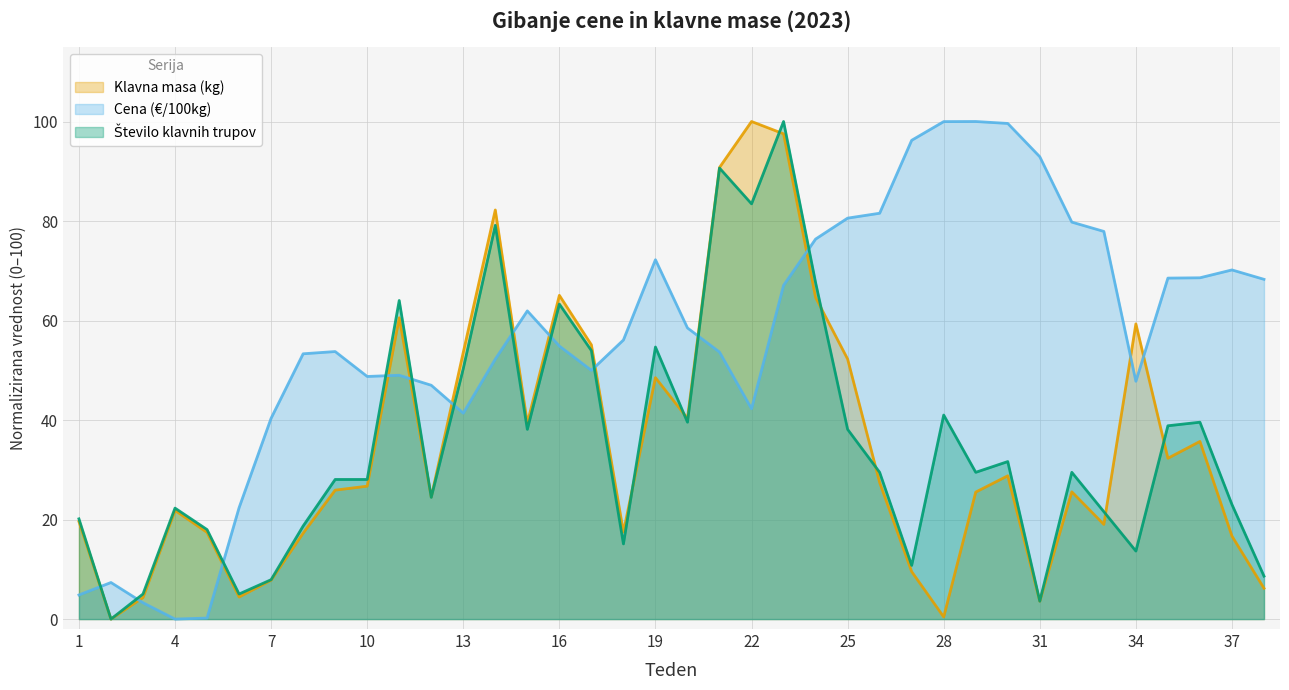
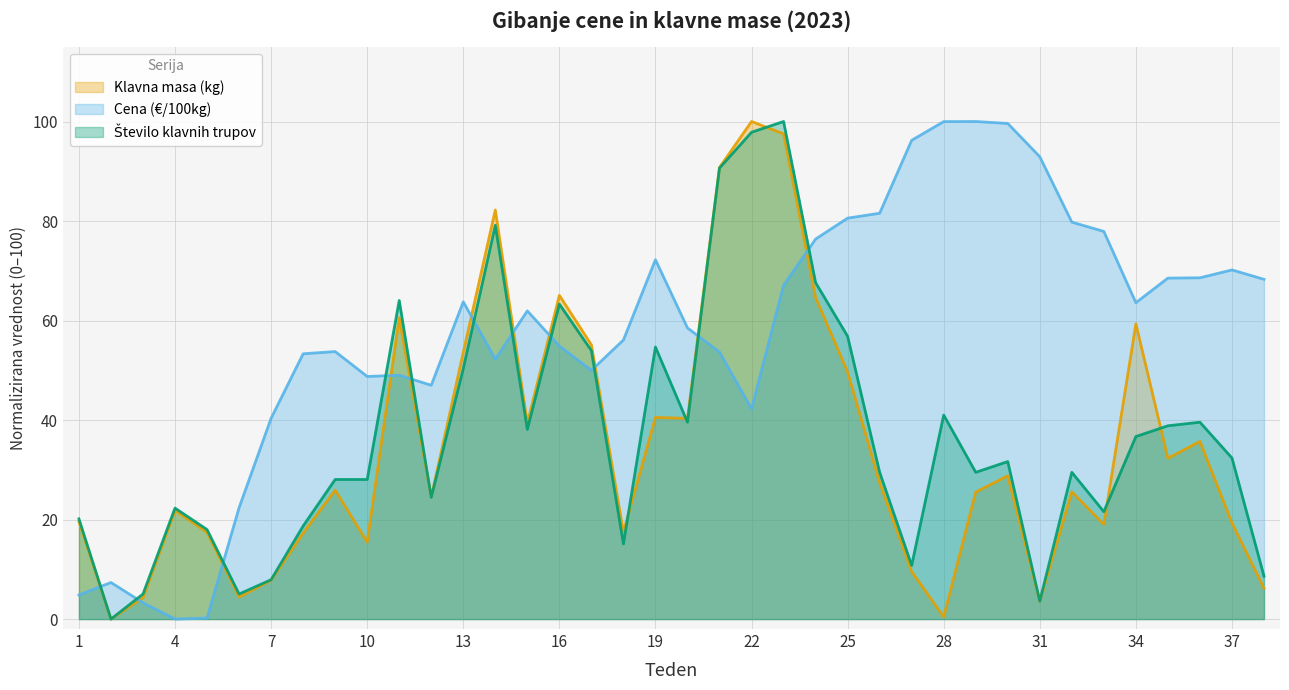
Klavna masa (kg), 10: 27 -> 15
Cena (€/100kg), 13: 41 -> 64
Klavna masa (kg), 19: 49 -> 41
Število klavnih trupov, 22: 83 -> 98
Klavna masa (kg), 25: 52 -> 50
Število klavnih trupov, 25: 38 -> 57
Cena (€/100kg), 34: 48 -> 64
Število klavnih trupov, 34: 14 -> 37
Klavna masa (kg), 37: 17 -> 19
Število klavnih trupov, 37: 23 -> 32
